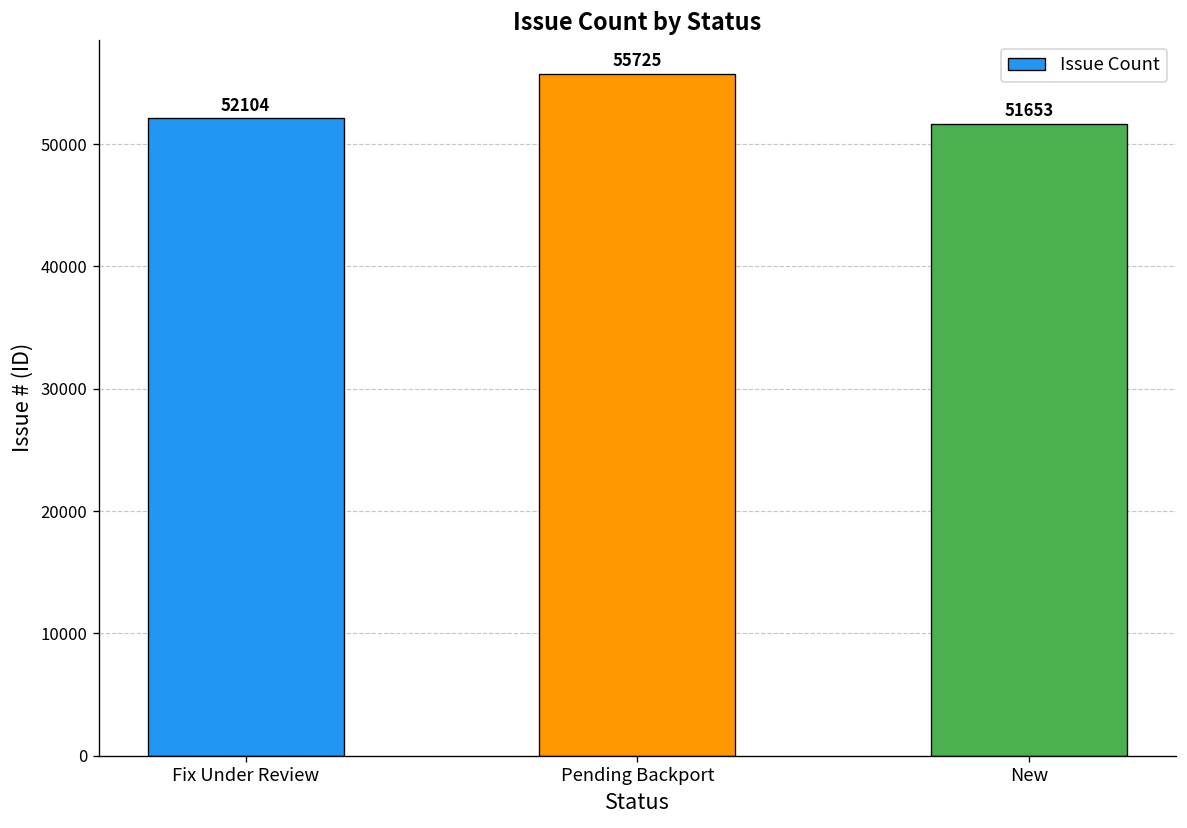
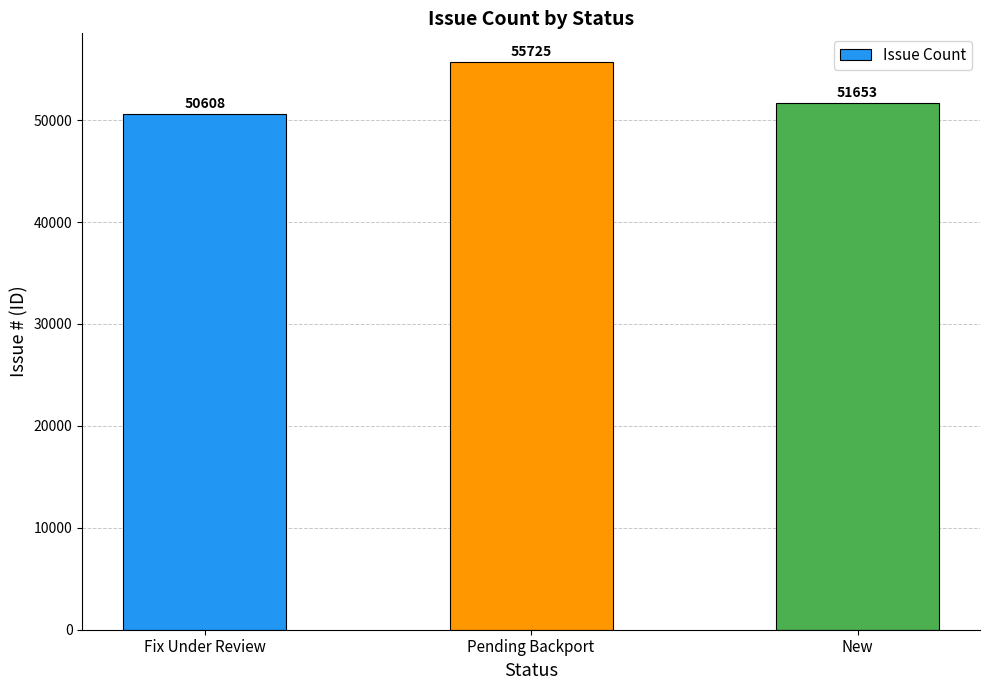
Fix Under Review: 52104 -> 50608
